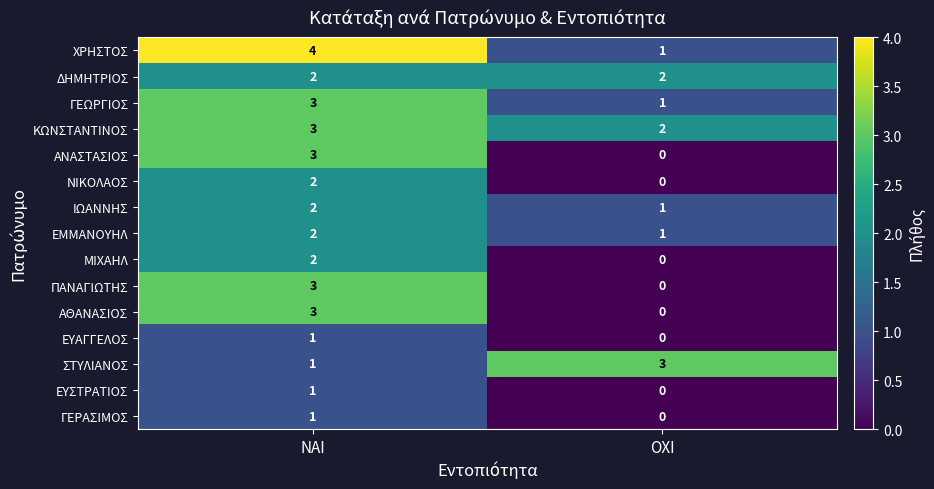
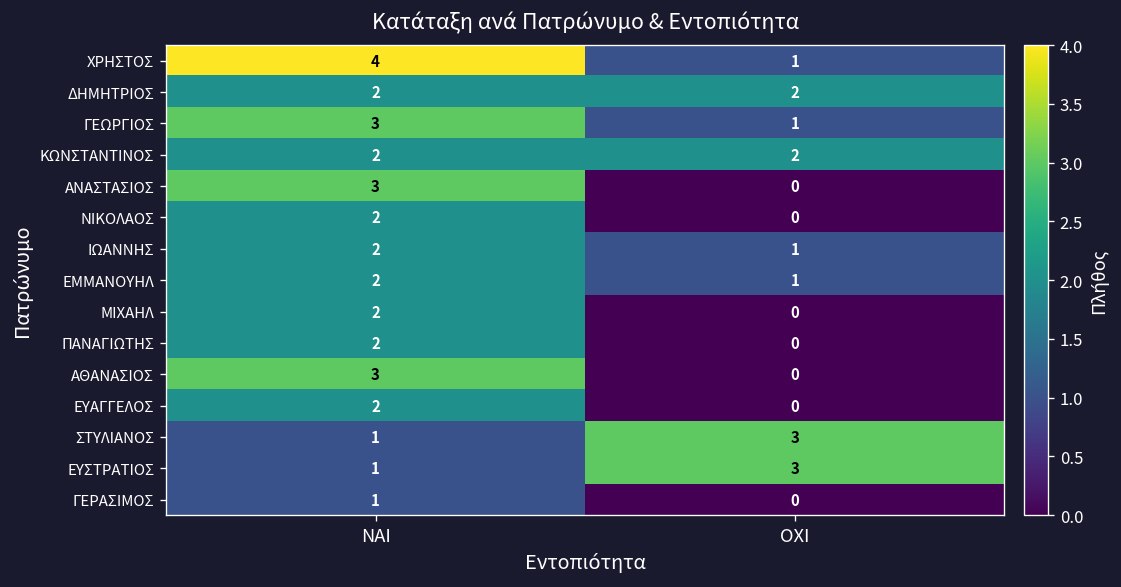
ΚΩΝΣΤΑΝΤΙΝΟΣ, ΝΑΙ: 3 -> 2
ΠΑΝΑΓΙΩΤΗΣ, ΝΑΙ: 3 -> 2
ΕΥΑΓΓΕΛΟΣ, ΝΑΙ: 1 -> 2
ΕΥΣΤΡΑΤΙΟΣ, ΟΧΙ: 0 -> 3
